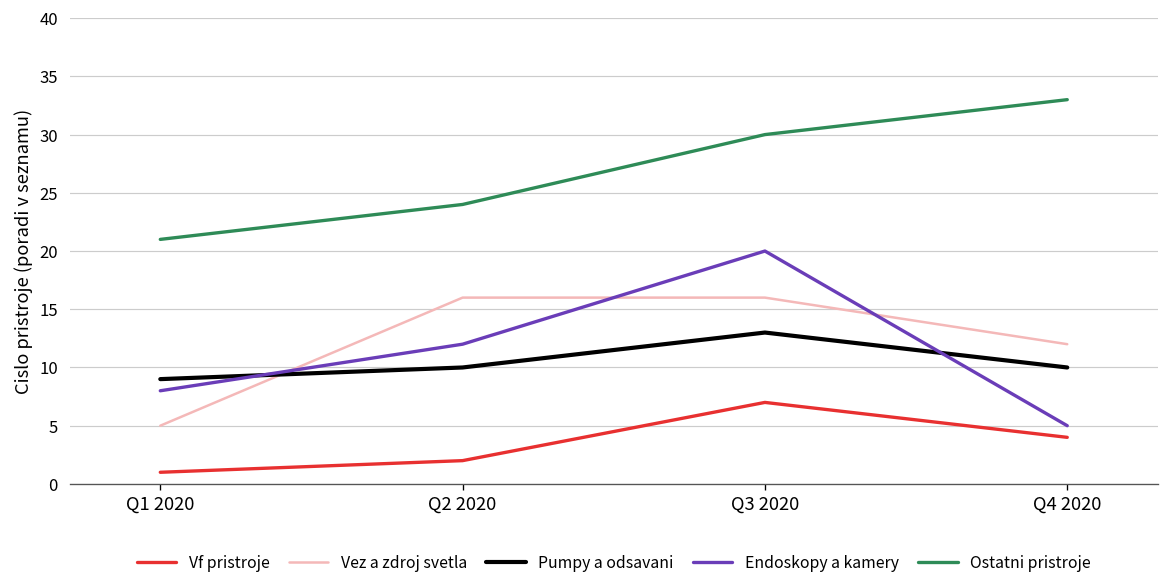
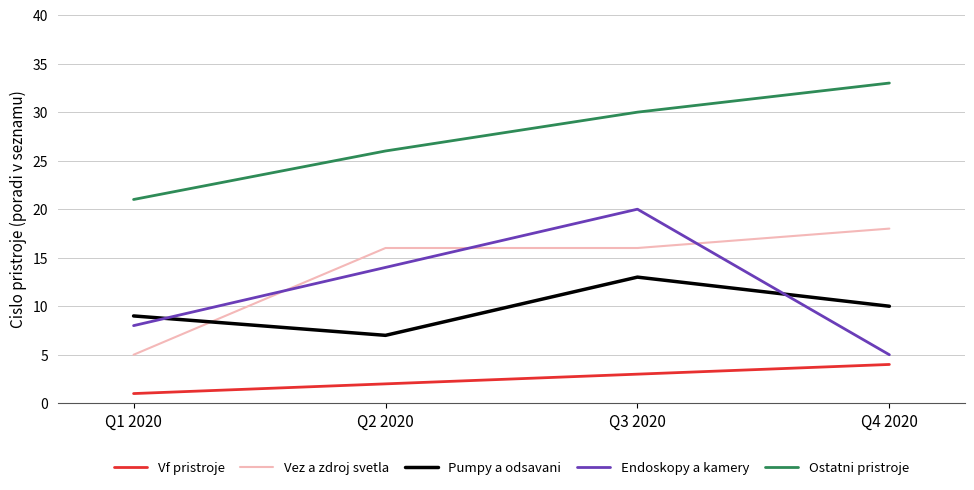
Pumpy a odsavani, Q2 2020: 10 -> 7
Endoskopy a kamery, Q2 2020: 12 -> 14
Ostatni pristroje, Q2 2020: 24 -> 26
Vf pristroje, Q3 2020: 7 -> 3
Vez a zdroj svetla, Q4 2020: 12 -> 18
